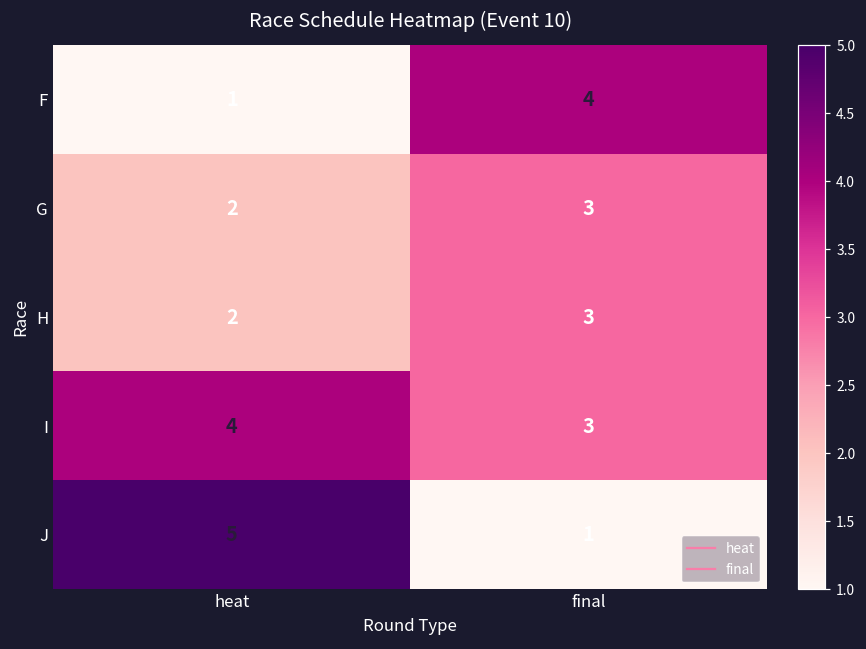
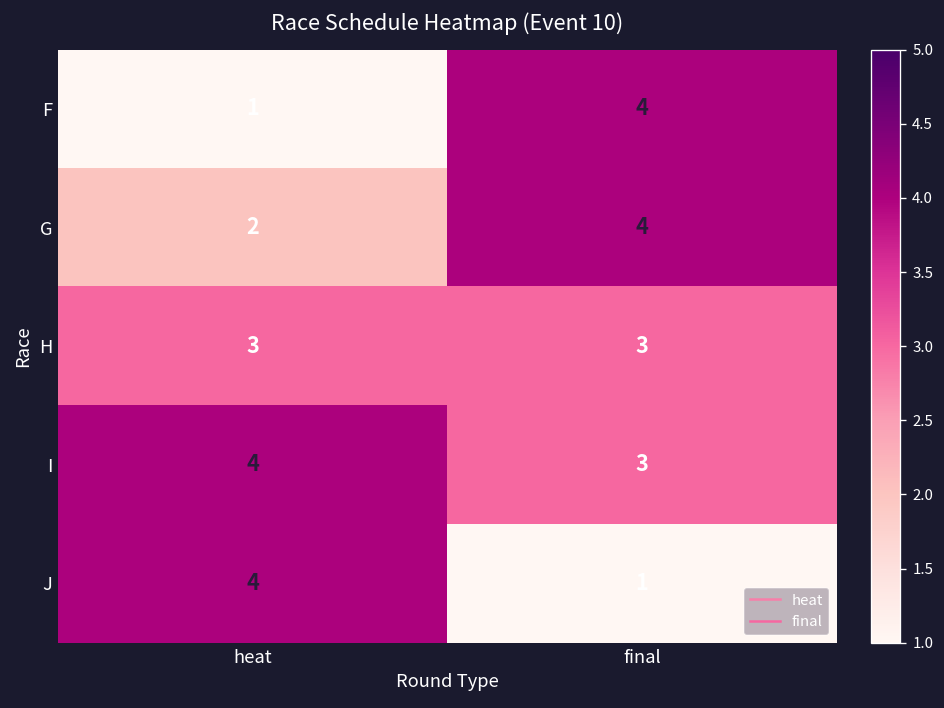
G, final: 3 -> 4
H, heat: 2 -> 3
J, heat: 5 -> 4
